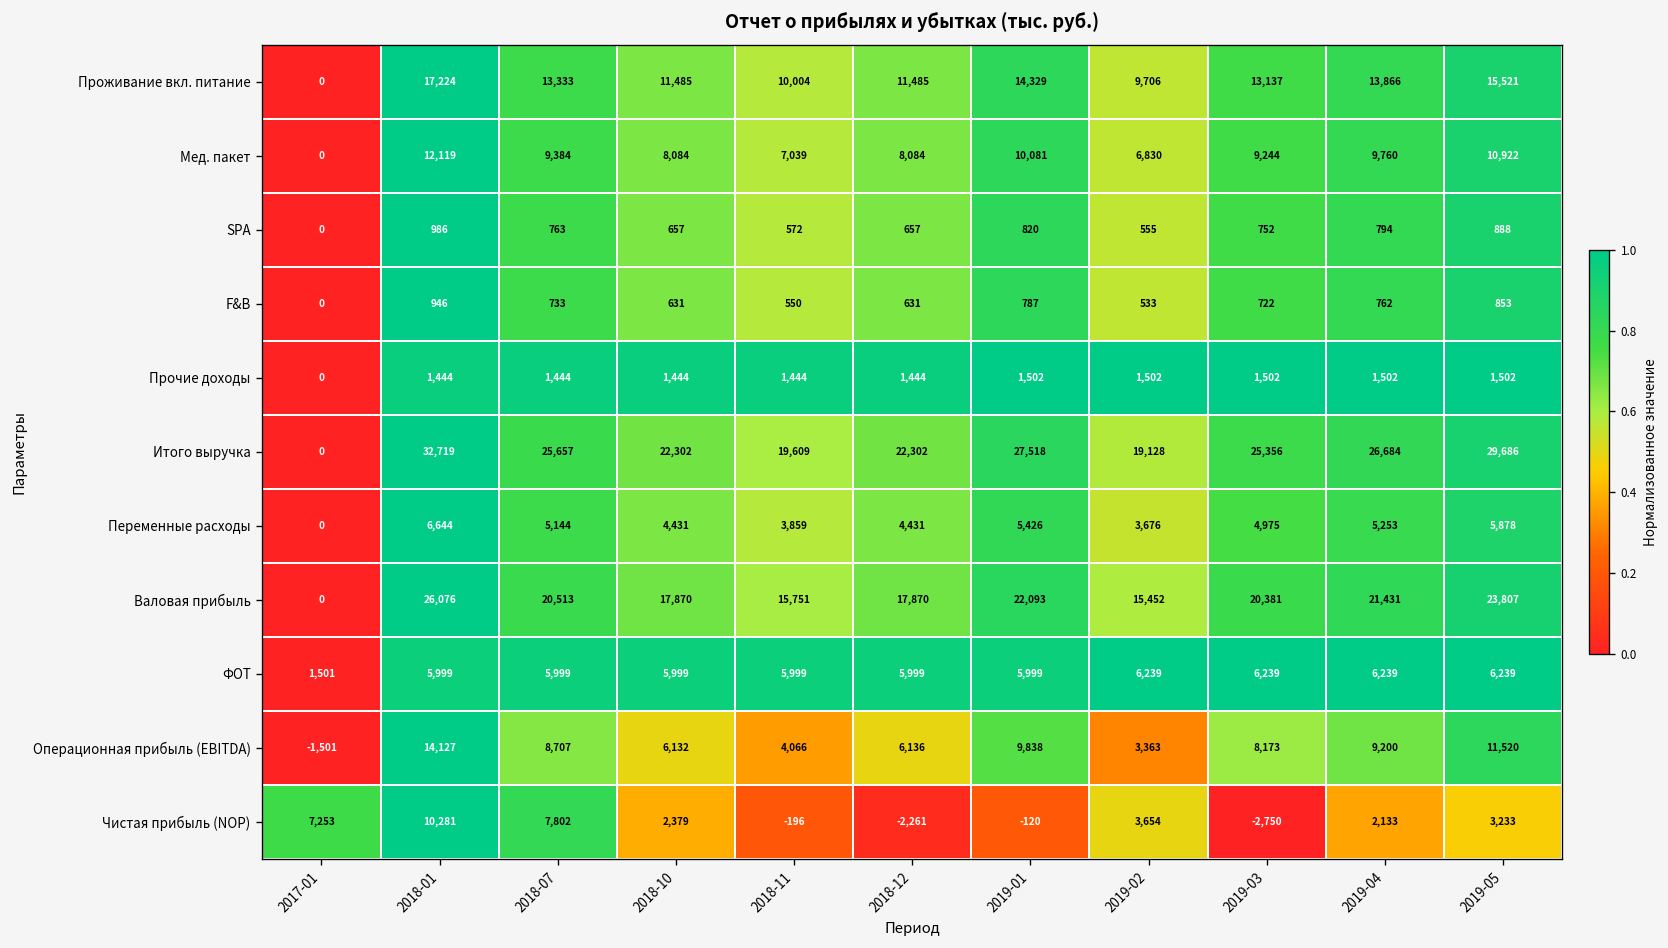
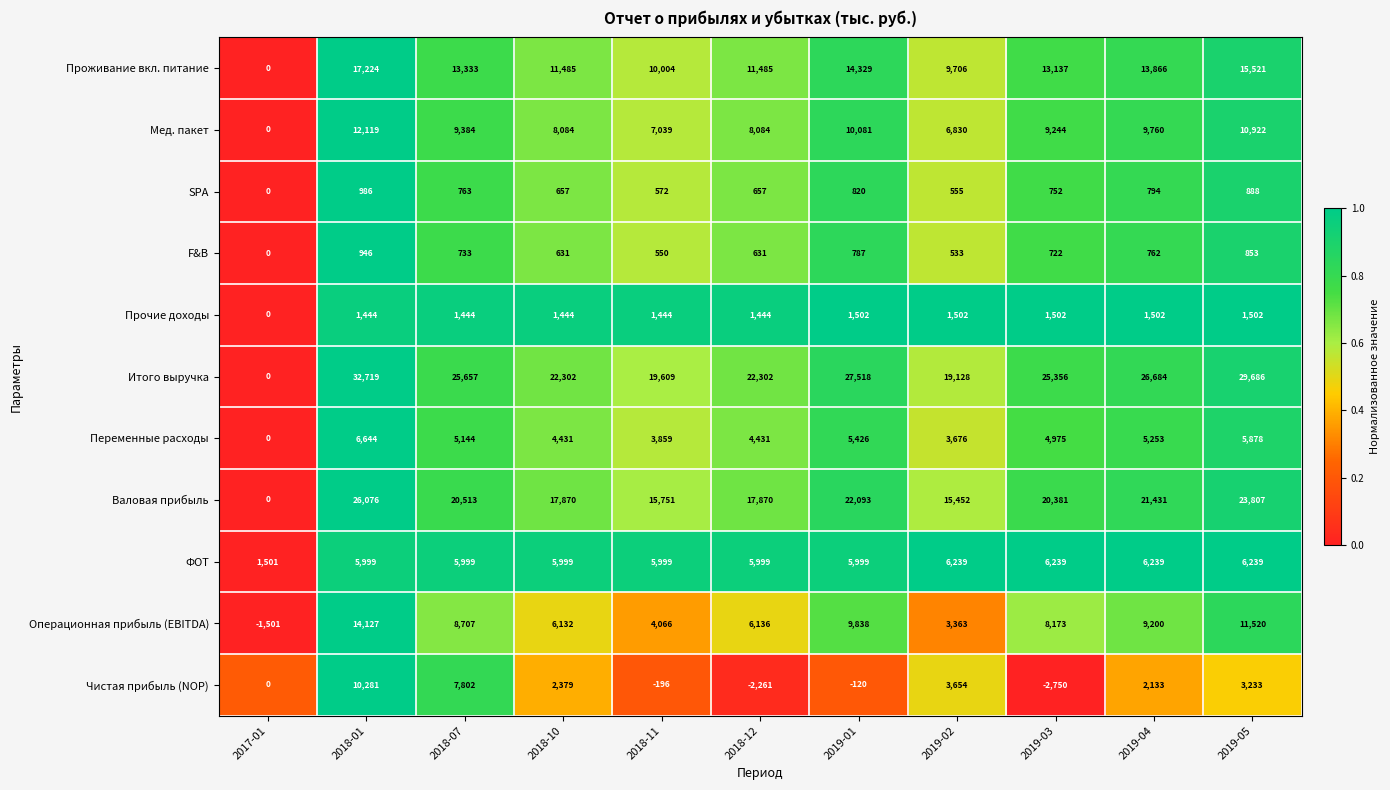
Чистая прибыль (NOP), 2017-01: 7,253 -> 0
